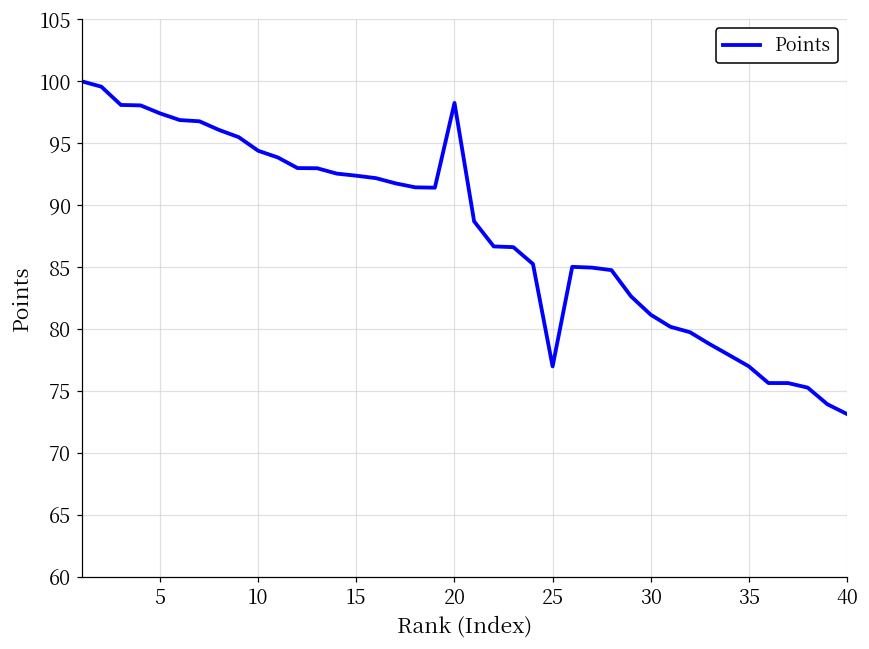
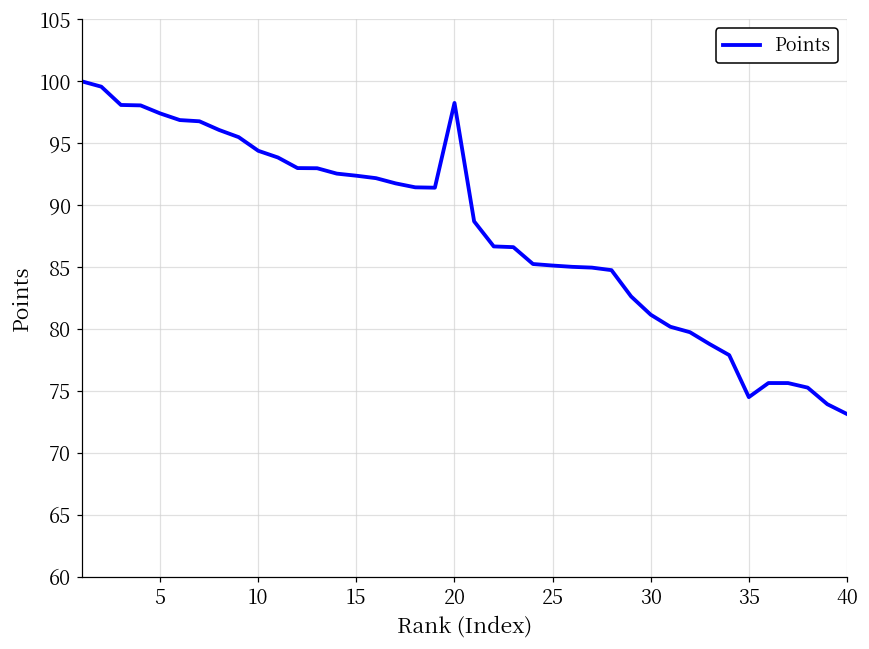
25: 77.0 -> 85.1
35: 77.0 -> 74.5
